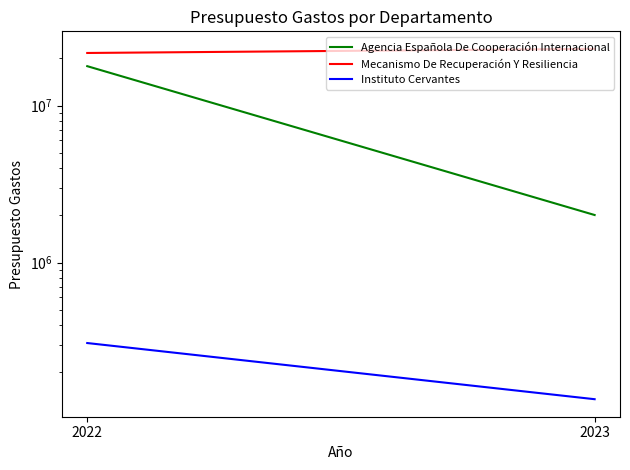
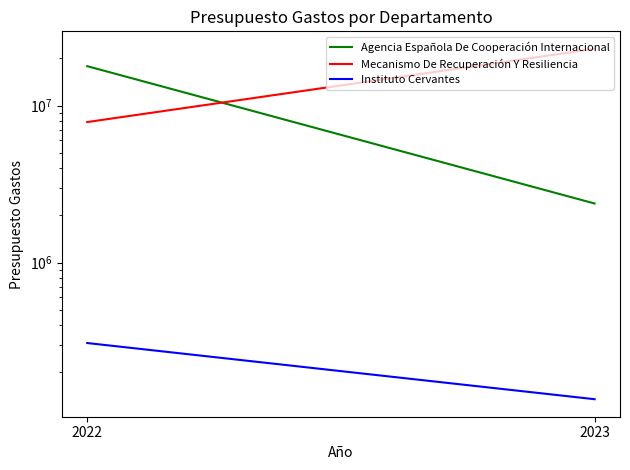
Mecanismo De Recuperación Y Resiliencia, 2022: 22000000 -> 8000000
Agencia Española De Cooperación Internacional, 2023: 2000000 -> 2400000
